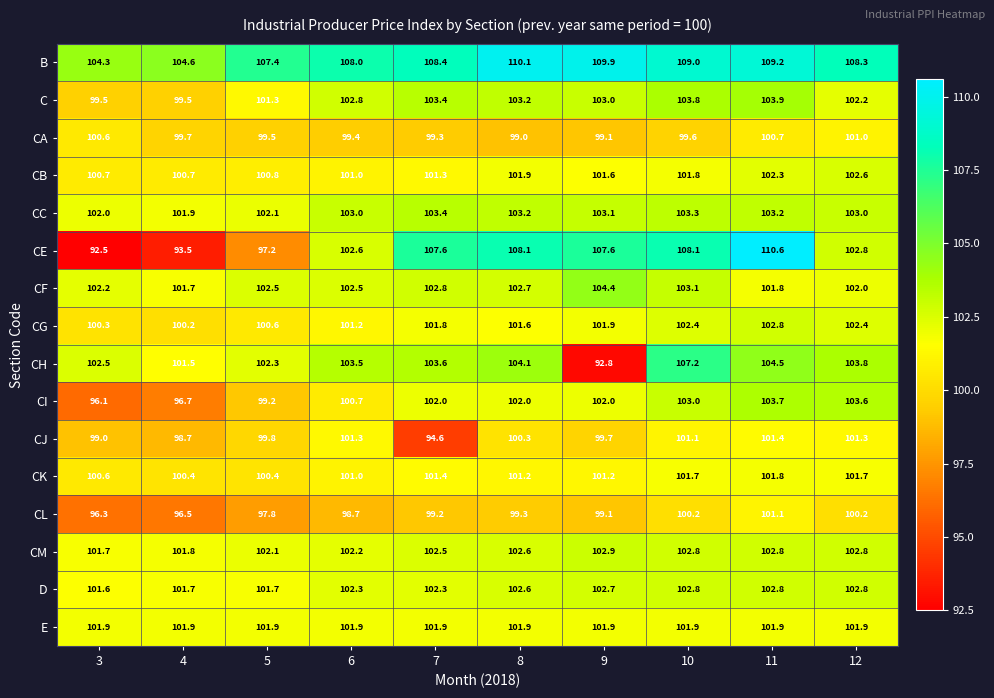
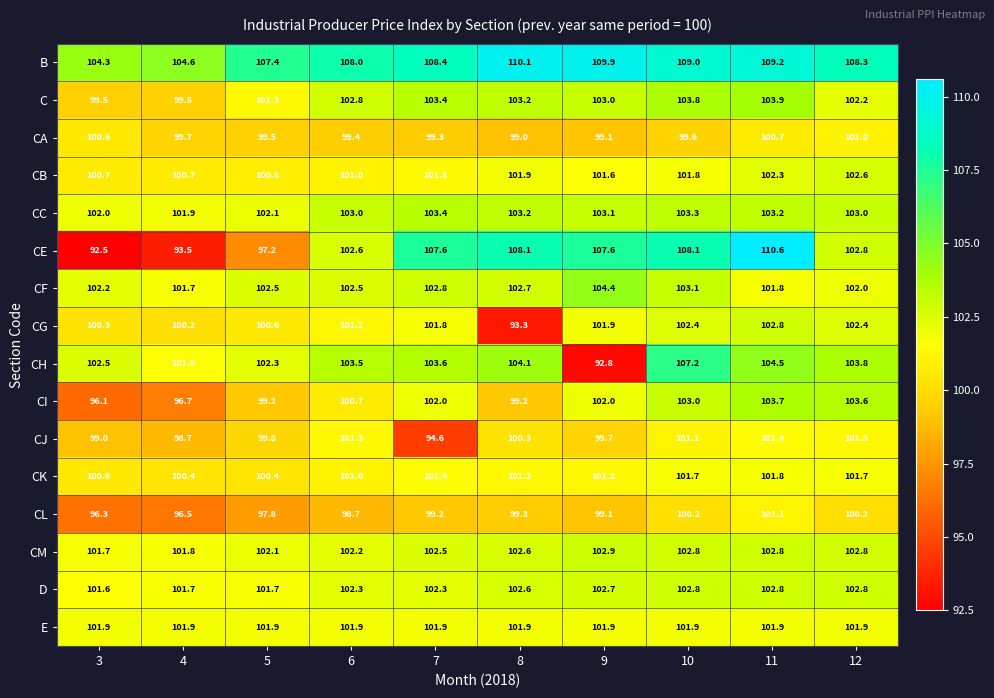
CG, 8: 101.6 -> 93.3
CI, 8: 102.0 -> 99.2
